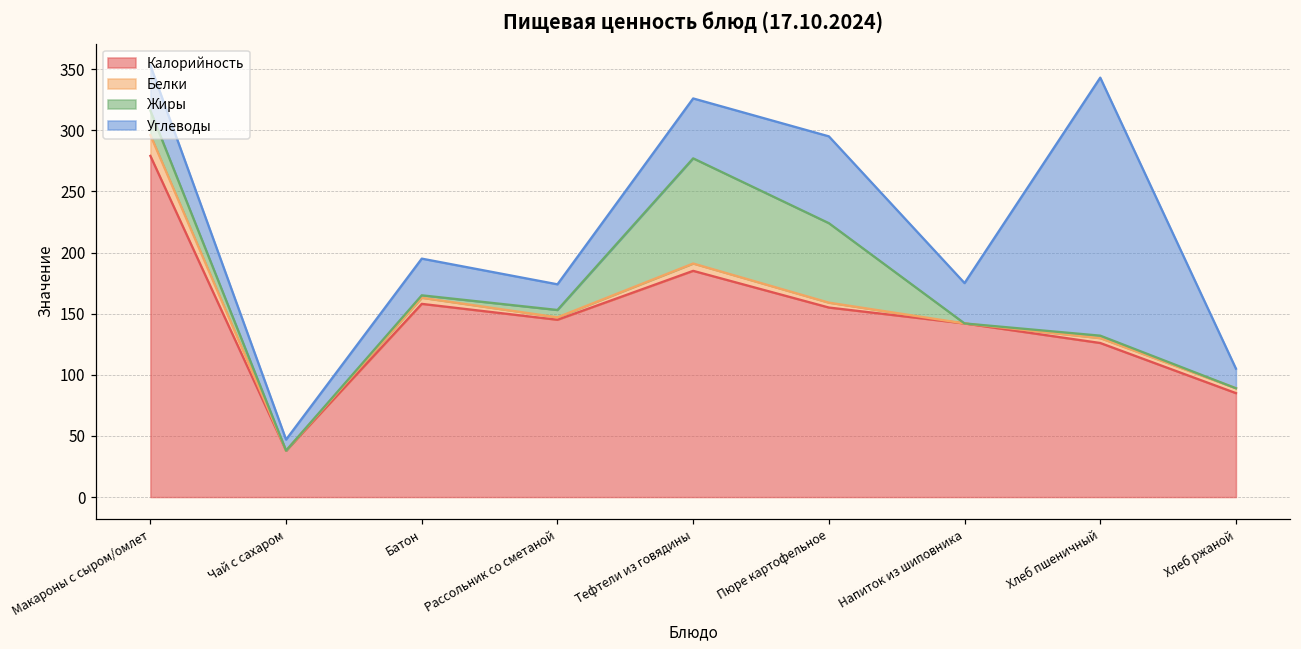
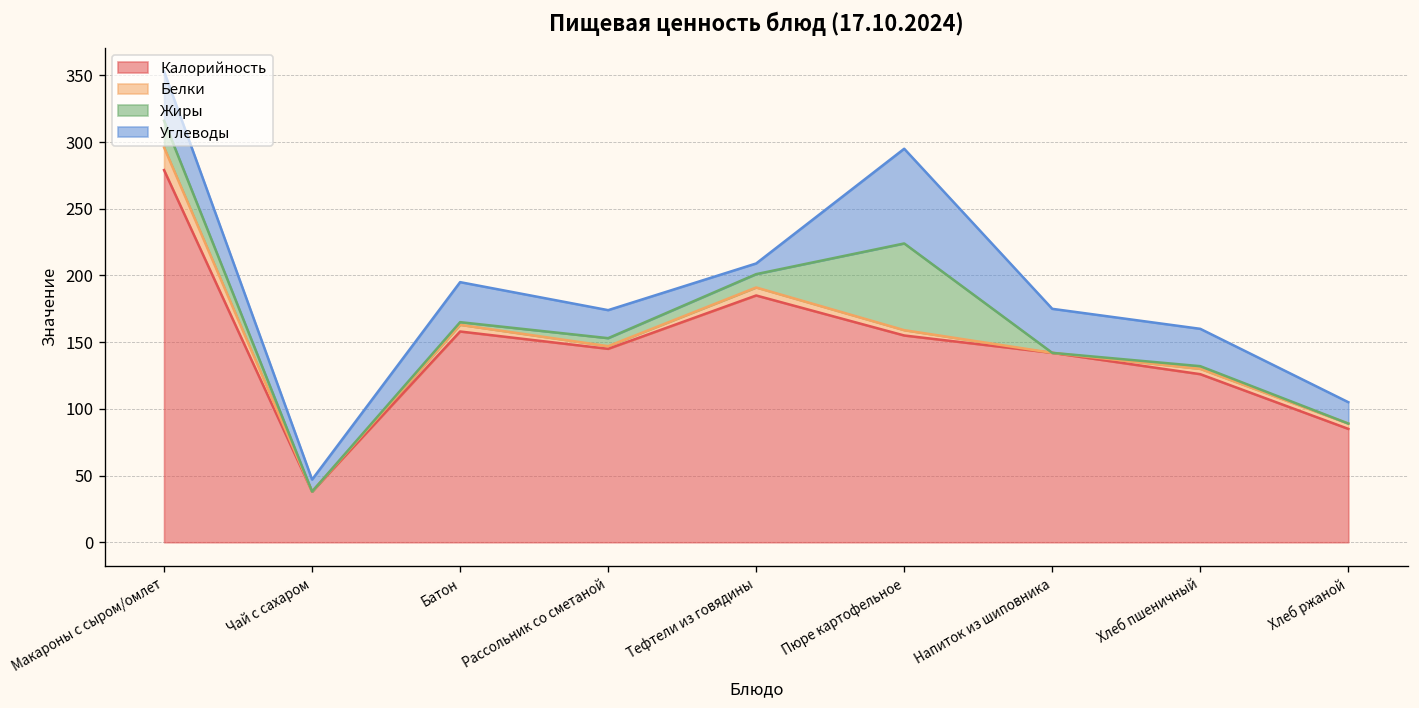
Жиры, Тефтели из говядины: 86 -> 10
Углеводы, Тефтели из говядины: 49 -> 8
Углеводы, Хлеб пшеничный: 211 -> 28
